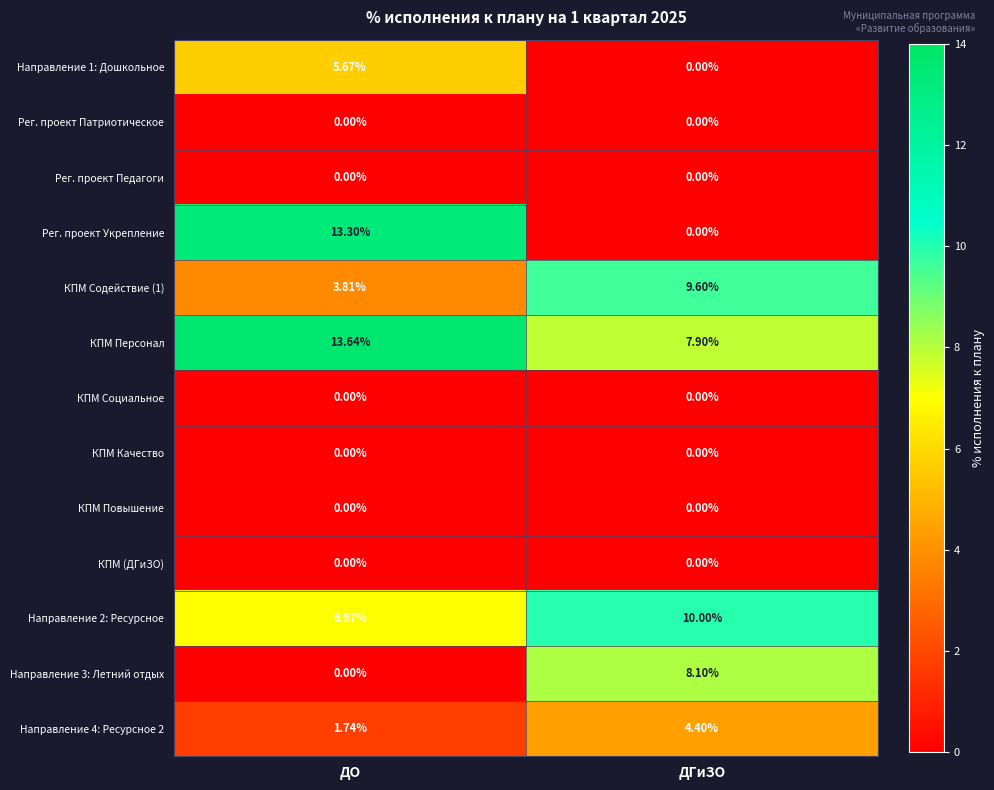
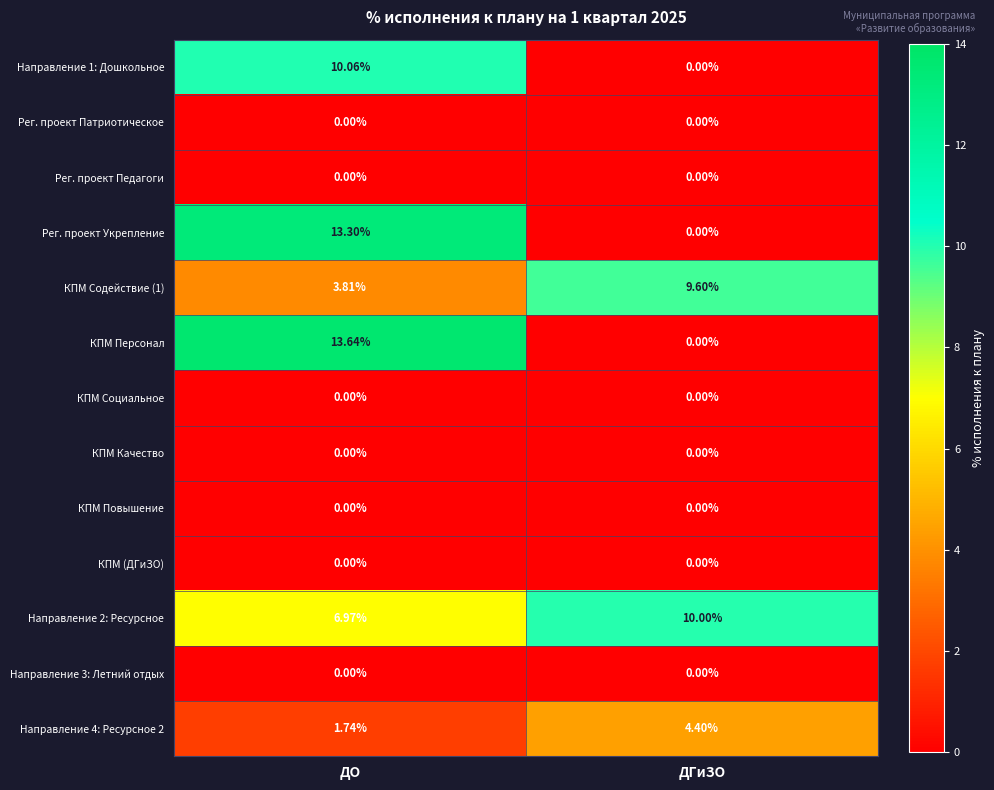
Направление 1: Дошкольное, ДО: 5.67% -> 10.06%
КПМ Персонал, ДГиЗО: 7.90% -> 0.00%
Направление 3: Летний отдых, ДГиЗО: 8.10% -> 0.00%
